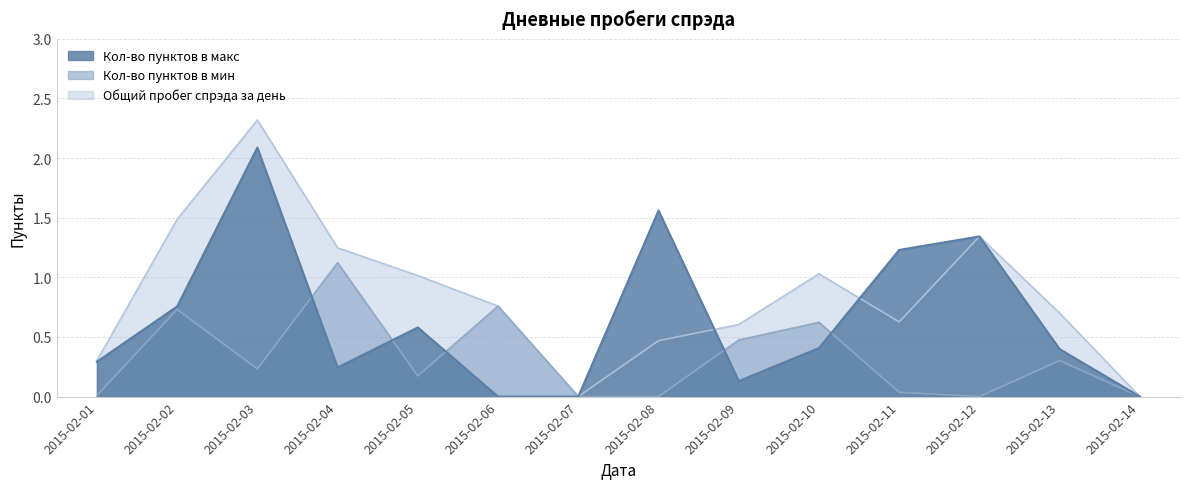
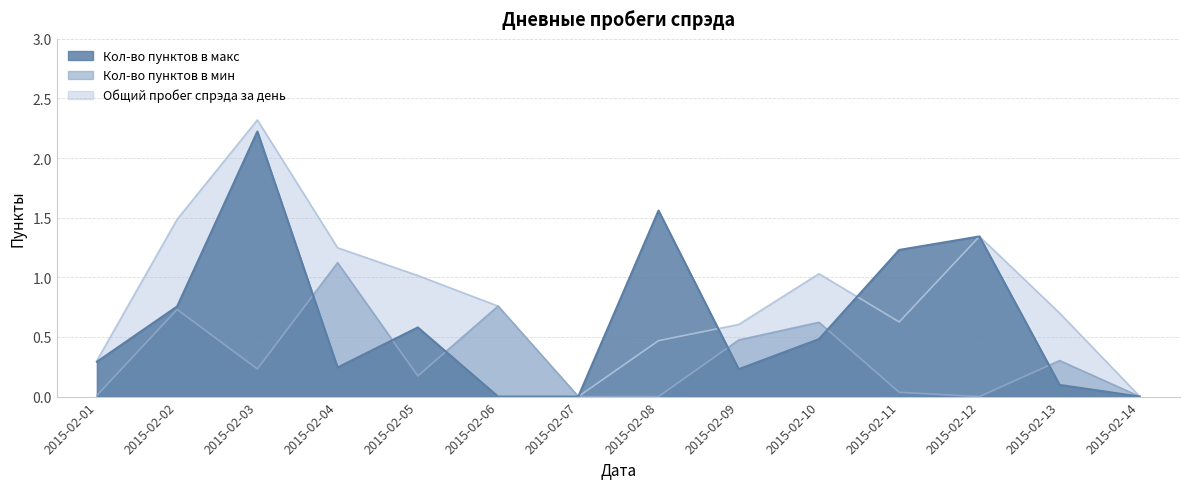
Кол-во пунктов в макс, 2015-02-03: 2.09 -> 2.22
Кол-во пунктов в макс, 2015-02-09: 0.13 -> 0.23
Кол-во пунктов в макс, 2015-02-10: 0.41 -> 0.48
Кол-во пунктов в макс, 2015-02-13: 0.40 -> 0.10
